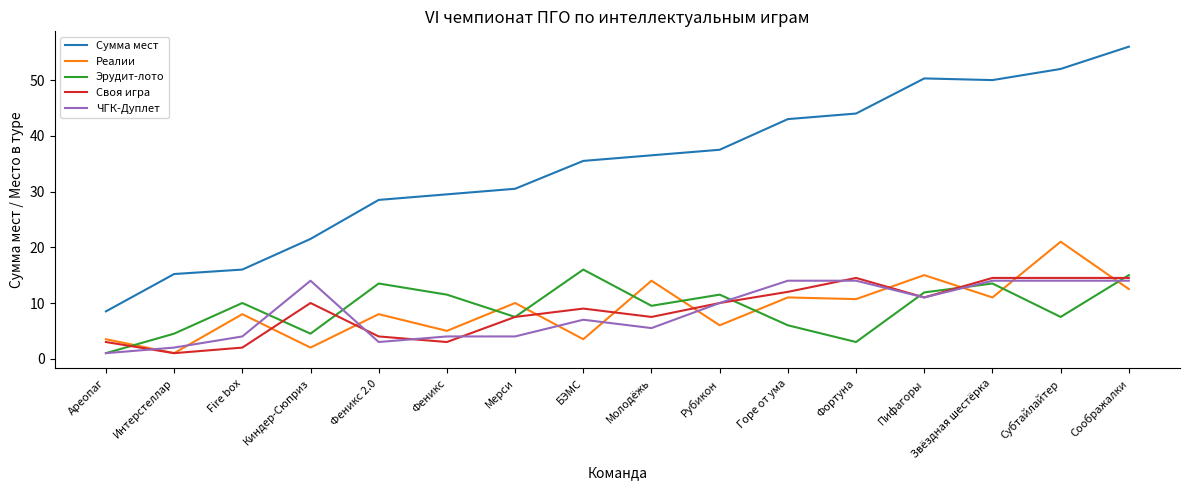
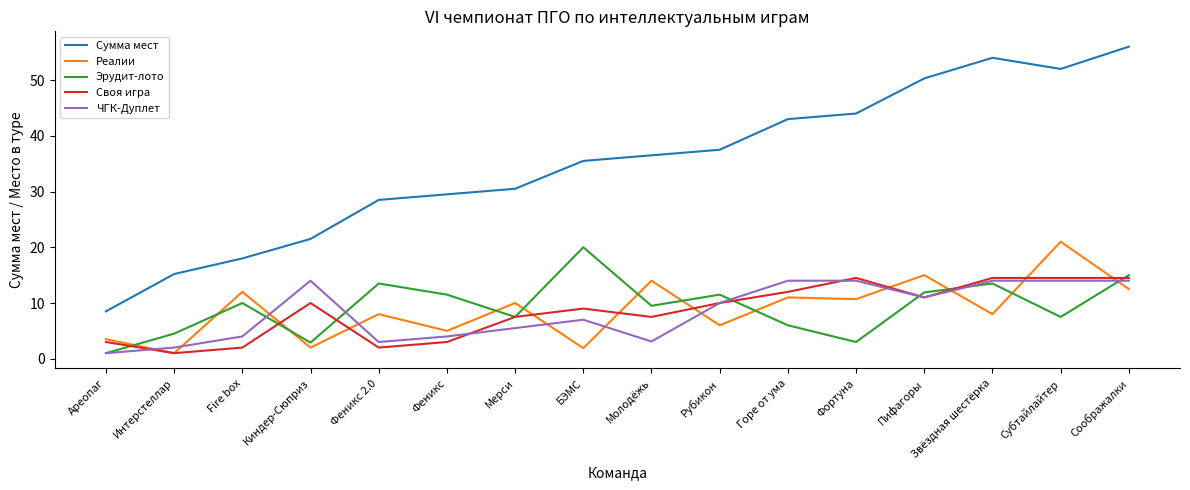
Сумма мест, Fire box: 16 -> 18
Реалии, Fire box: 8 -> 12
Эрудит-лото, Киндер-Сюприз: 5 -> 3
Своя игра, Феникс 2.0: 4 -> 2
ЧГК-Дуплет, Мерси: 4 -> 6
Реалии, БЭМС: 4 -> 2
Эрудит-лото, БЭМС: 16 -> 20
ЧГК-Дуплет, Молодёжь: 6 -> 3
Сумма мест, Звёздная шестёрка: 50 -> 54
Реалии, Звёздная шестёрка: 11 -> 8
